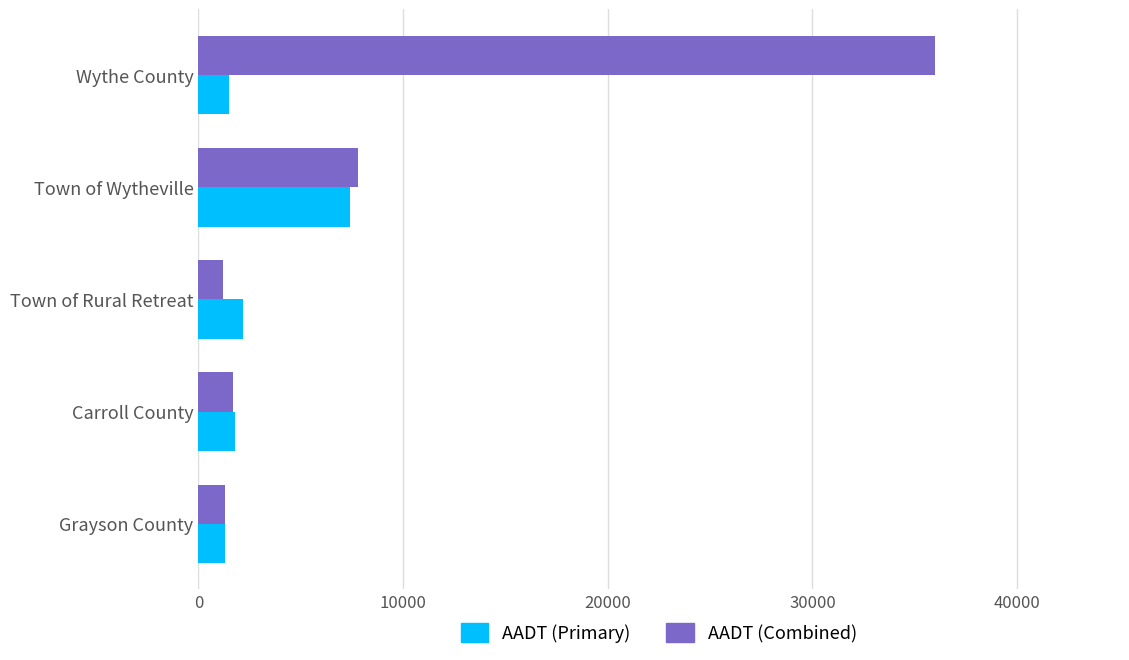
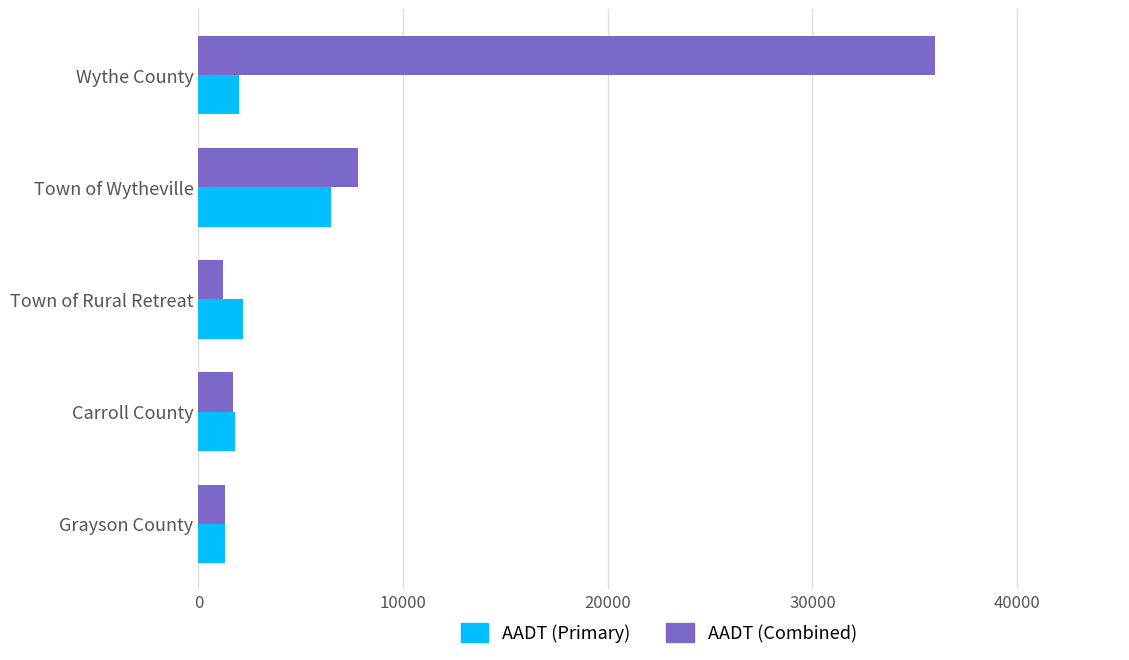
AADT (Primary), Wythe County: 1500 -> 2000
AADT (Primary), Town of Wytheville: 7400 -> 6500
